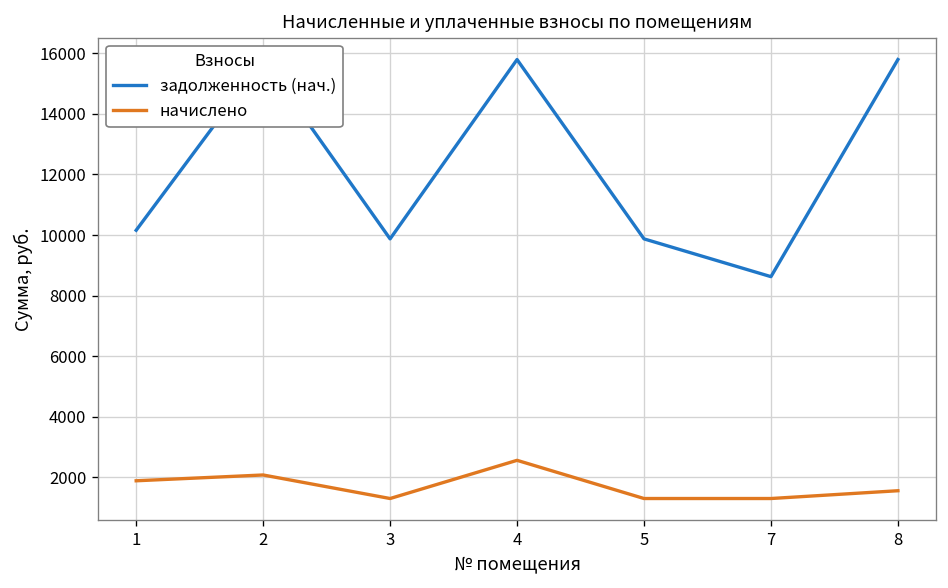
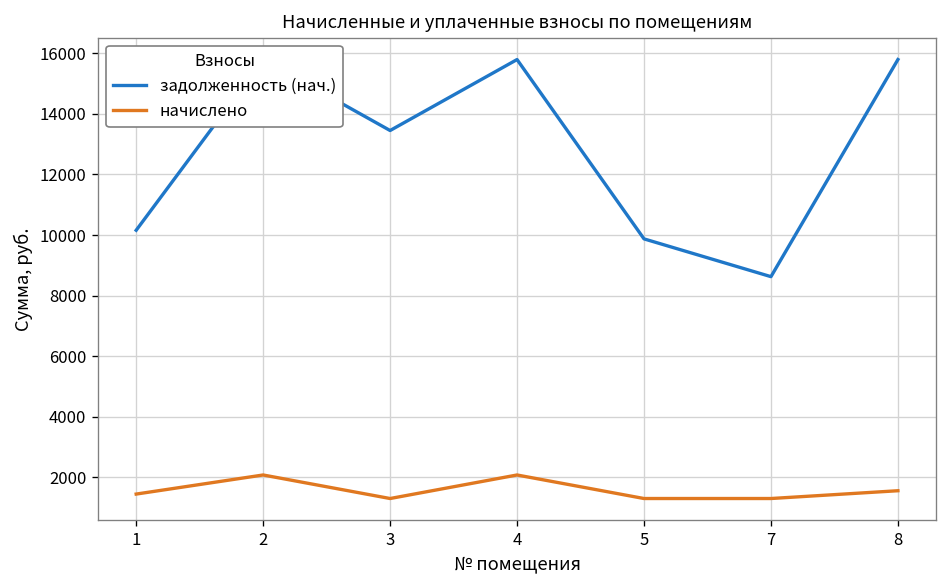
начислено, 1: 1900 -> 1400
задолженность (нач.), 3: 9900 -> 13500
начислено, 4: 2600 -> 2100
